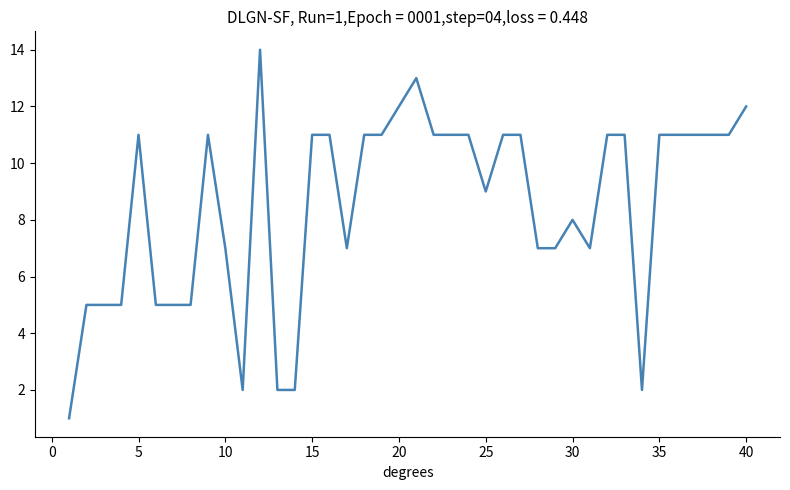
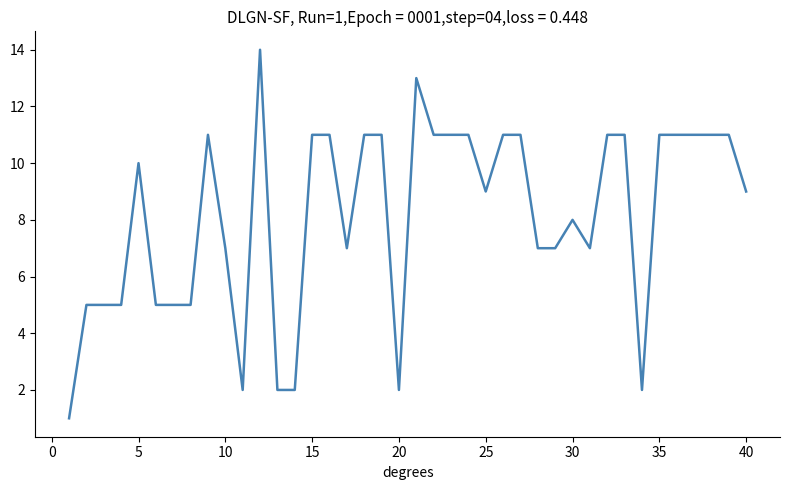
5: 11 -> 10
20: 12 -> 2
40: 12 -> 9
